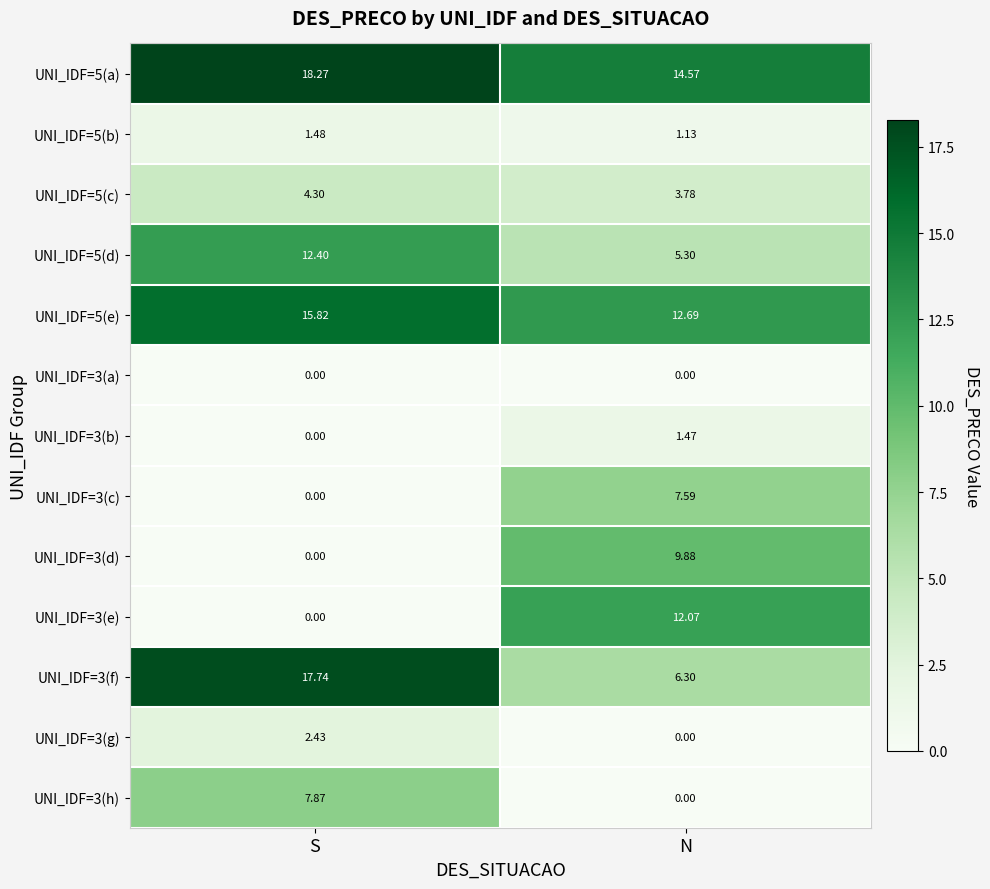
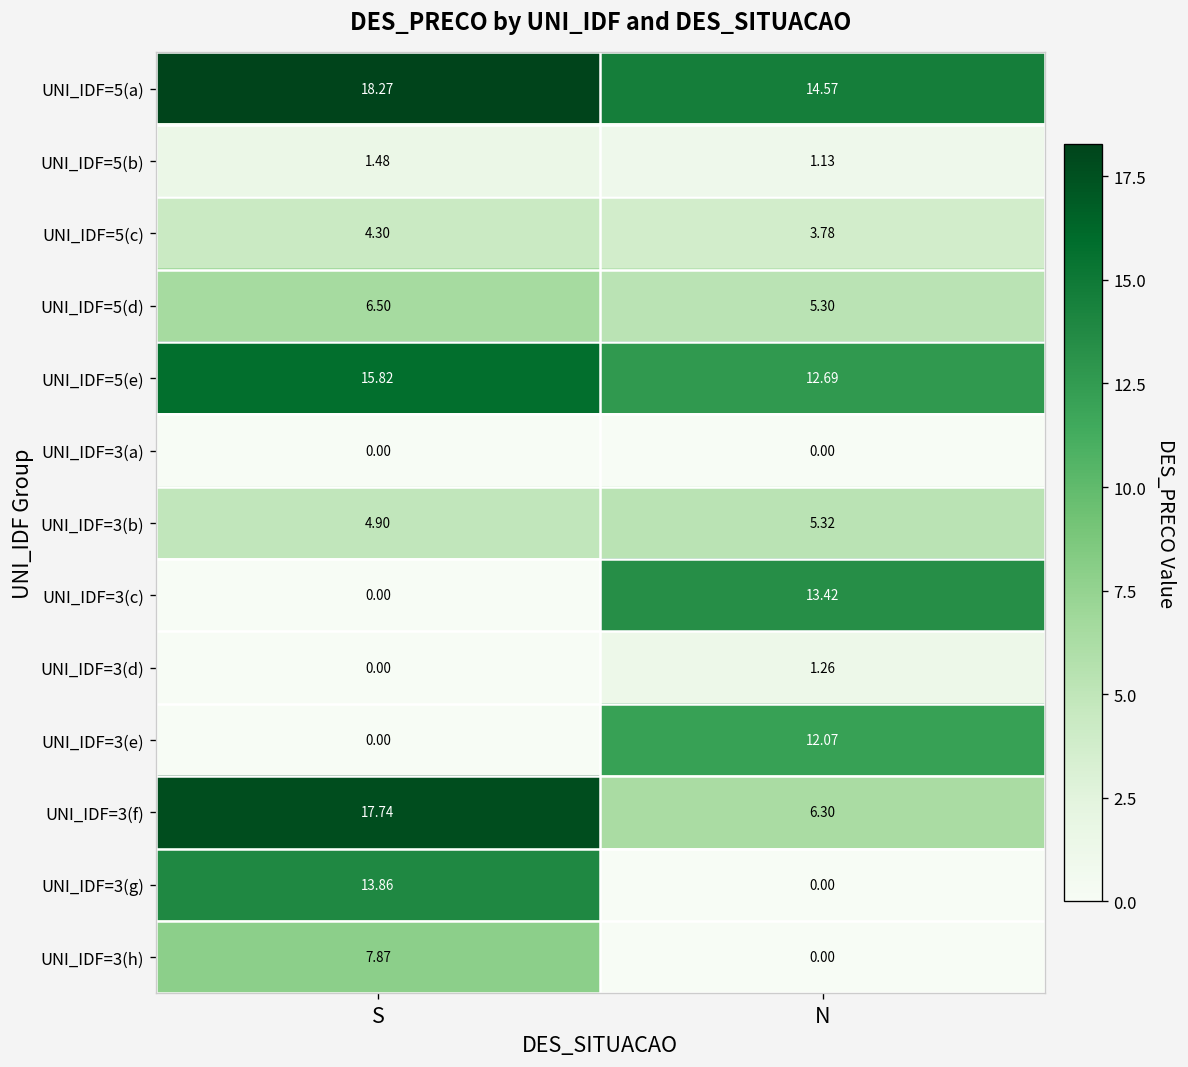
UNI_IDF=5(d), S: 12.40 -> 6.50
UNI_IDF=3(b), S: 0.00 -> 4.90
UNI_IDF=3(b), N: 1.47 -> 5.32
UNI_IDF=3(c), N: 7.59 -> 13.42
UNI_IDF=3(d), N: 9.88 -> 1.26
UNI_IDF=3(g), S: 2.43 -> 13.86
